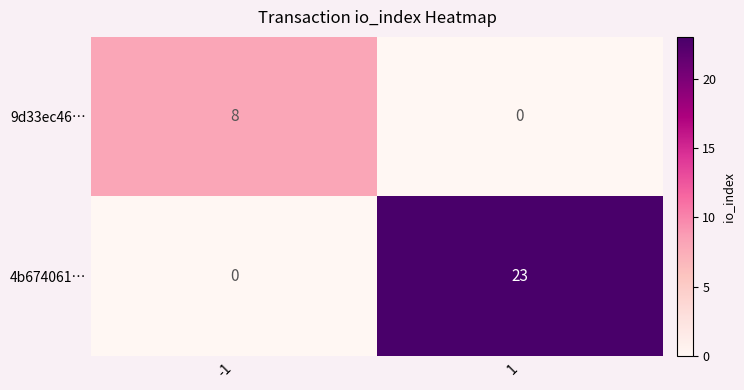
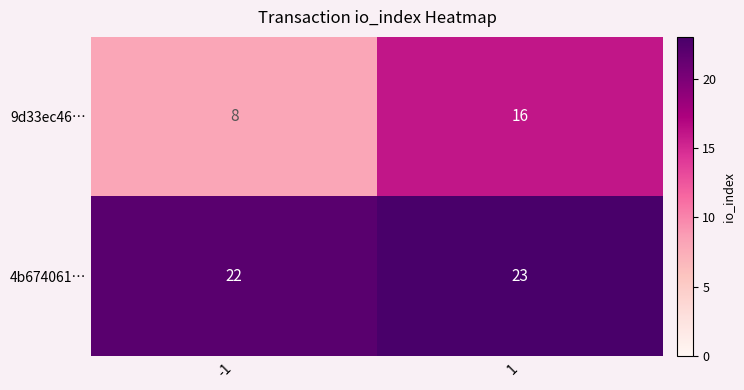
9d33ec46…, 1: 0 -> 16
4b674061…, -1: 0 -> 22
